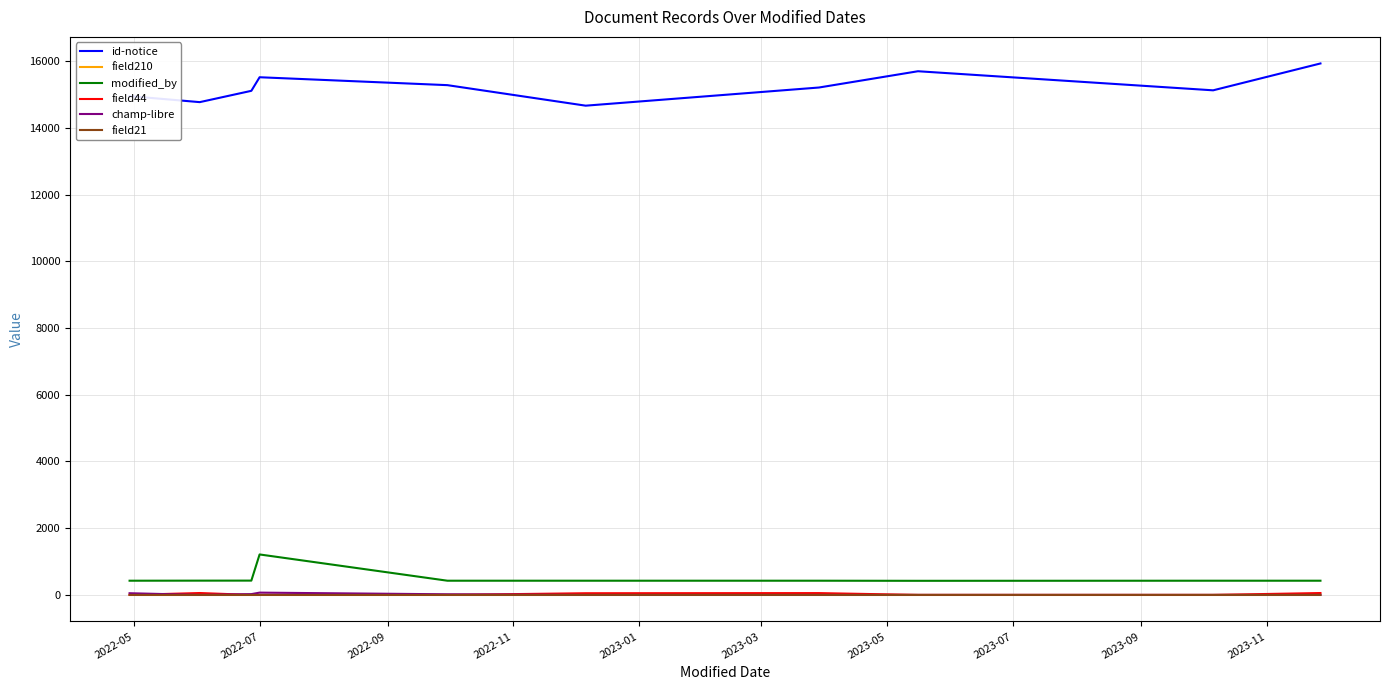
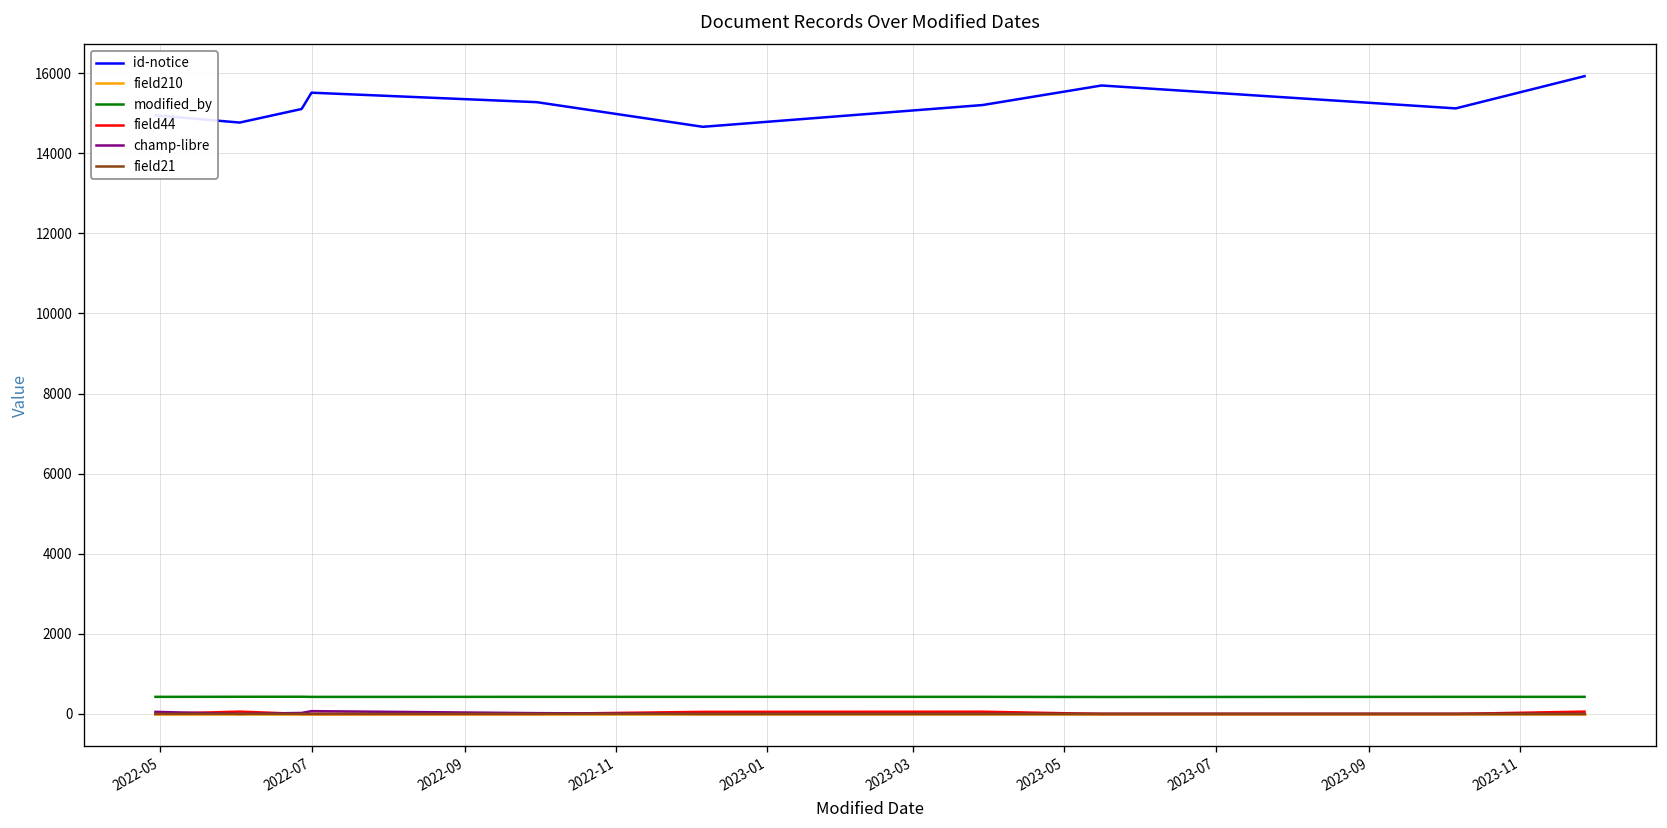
modified_by, 2022-07: 1200 -> 400
